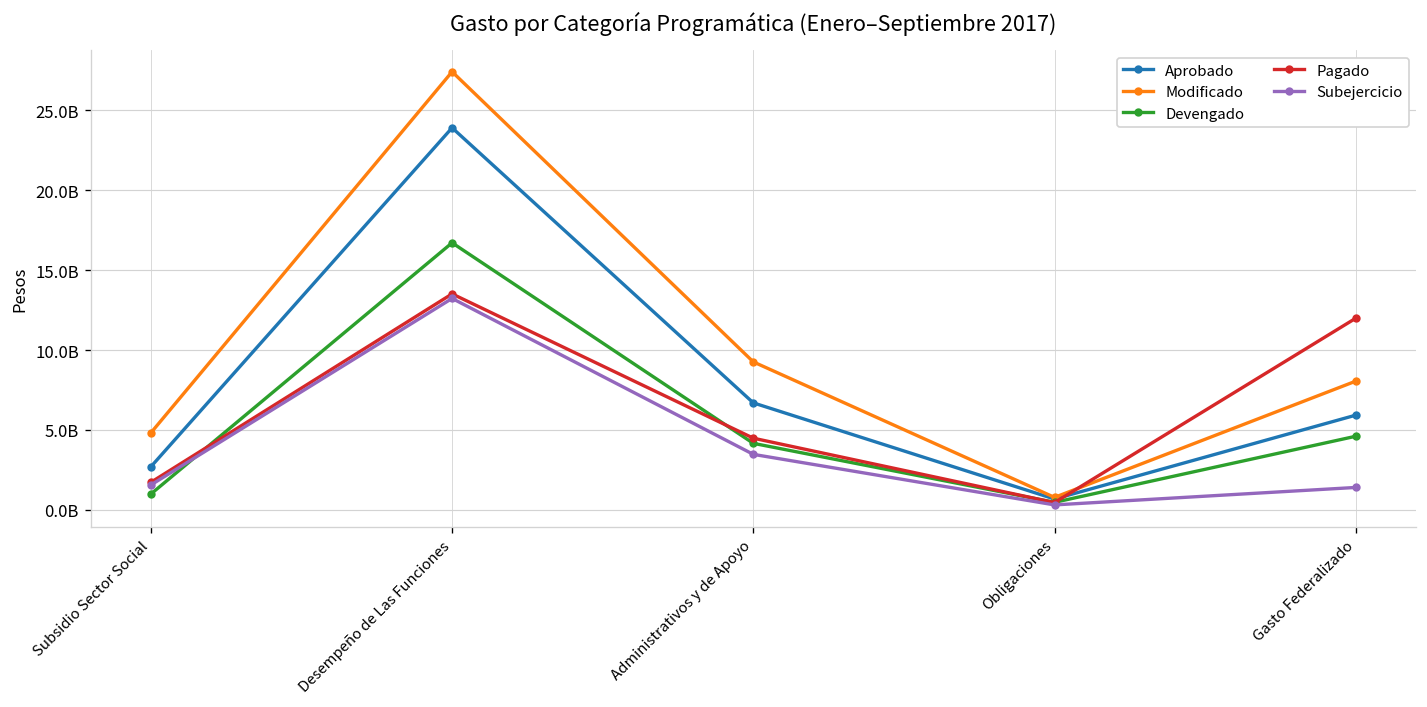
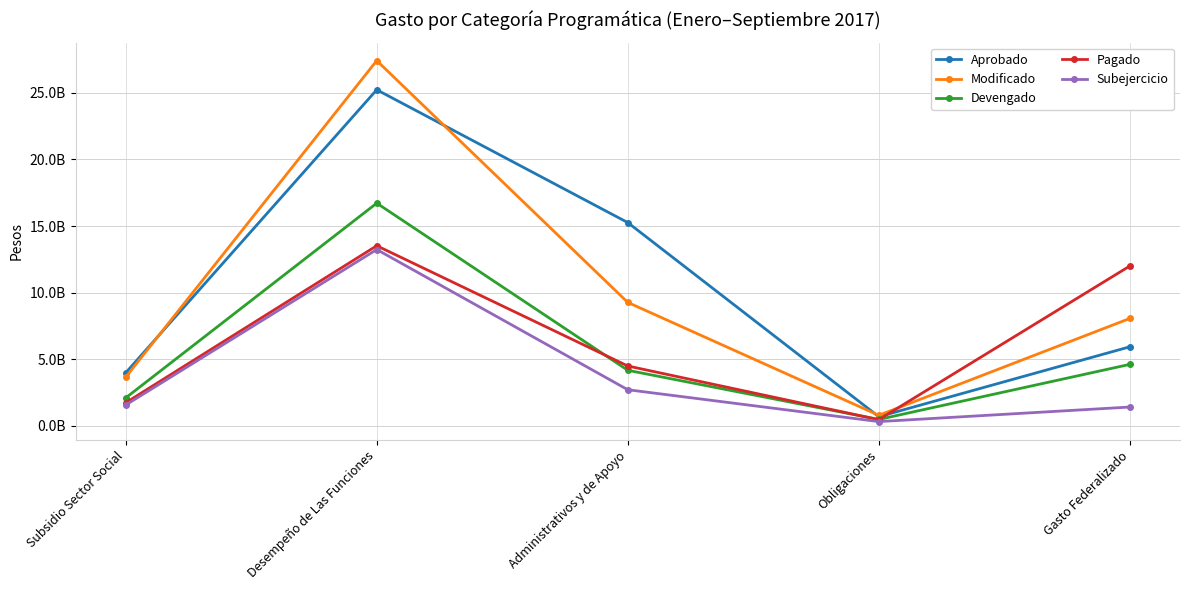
Aprobado, Subsidio Sector Social: 2700000000 -> 4000000000
Modificado, Subsidio Sector Social: 4800000000 -> 3700000000
Devengado, Subsidio Sector Social: 1000000000 -> 2100000000
Aprobado, Desempeño de Las Funciones: 23900000000 -> 25200000000
Aprobado, Administrativos y de Apoyo: 6700000000 -> 15300000000
Subejercicio, Administrativos y de Apoyo: 3500000000 -> 2700000000
